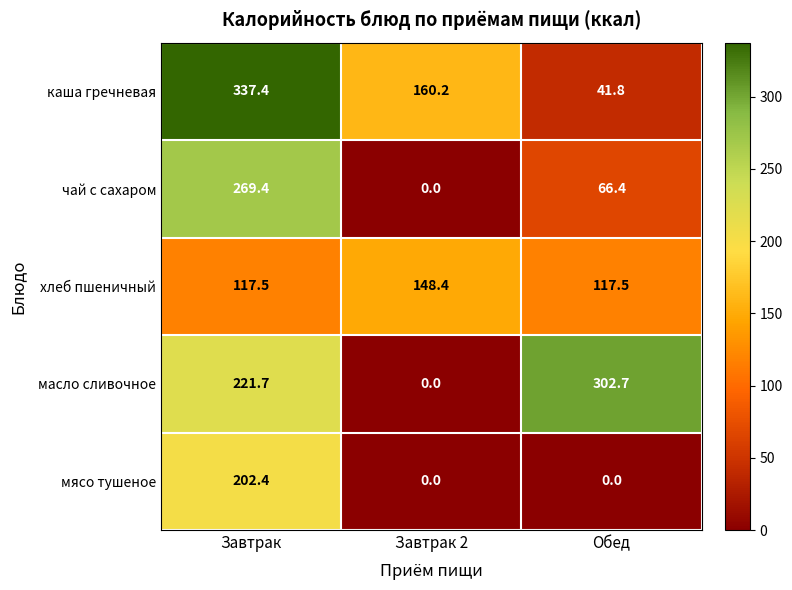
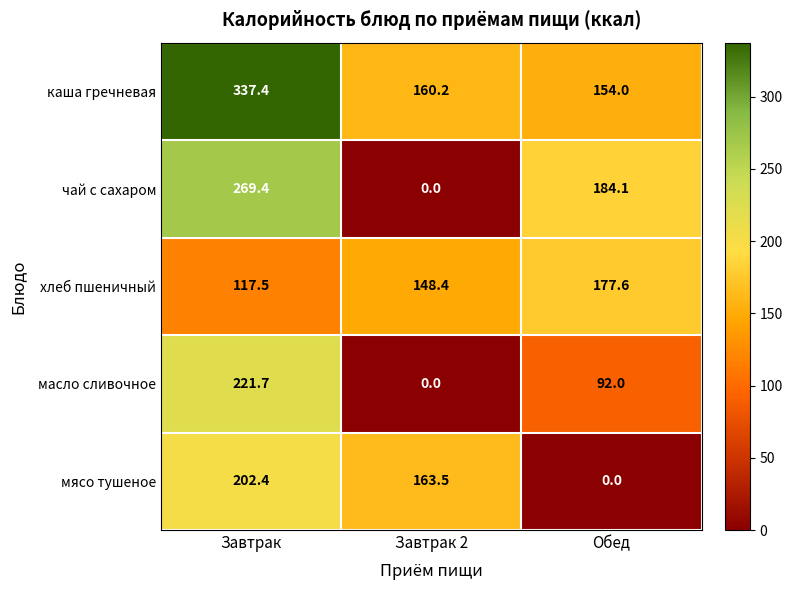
каша гречневая, Обед: 41.8 -> 154.0
чай с сахаром, Обед: 66.4 -> 184.1
хлеб пшеничный, Обед: 117.5 -> 177.6
масло сливочное, Обед: 302.7 -> 92.0
мясо тушеное, Завтрак 2: 0.0 -> 163.5
